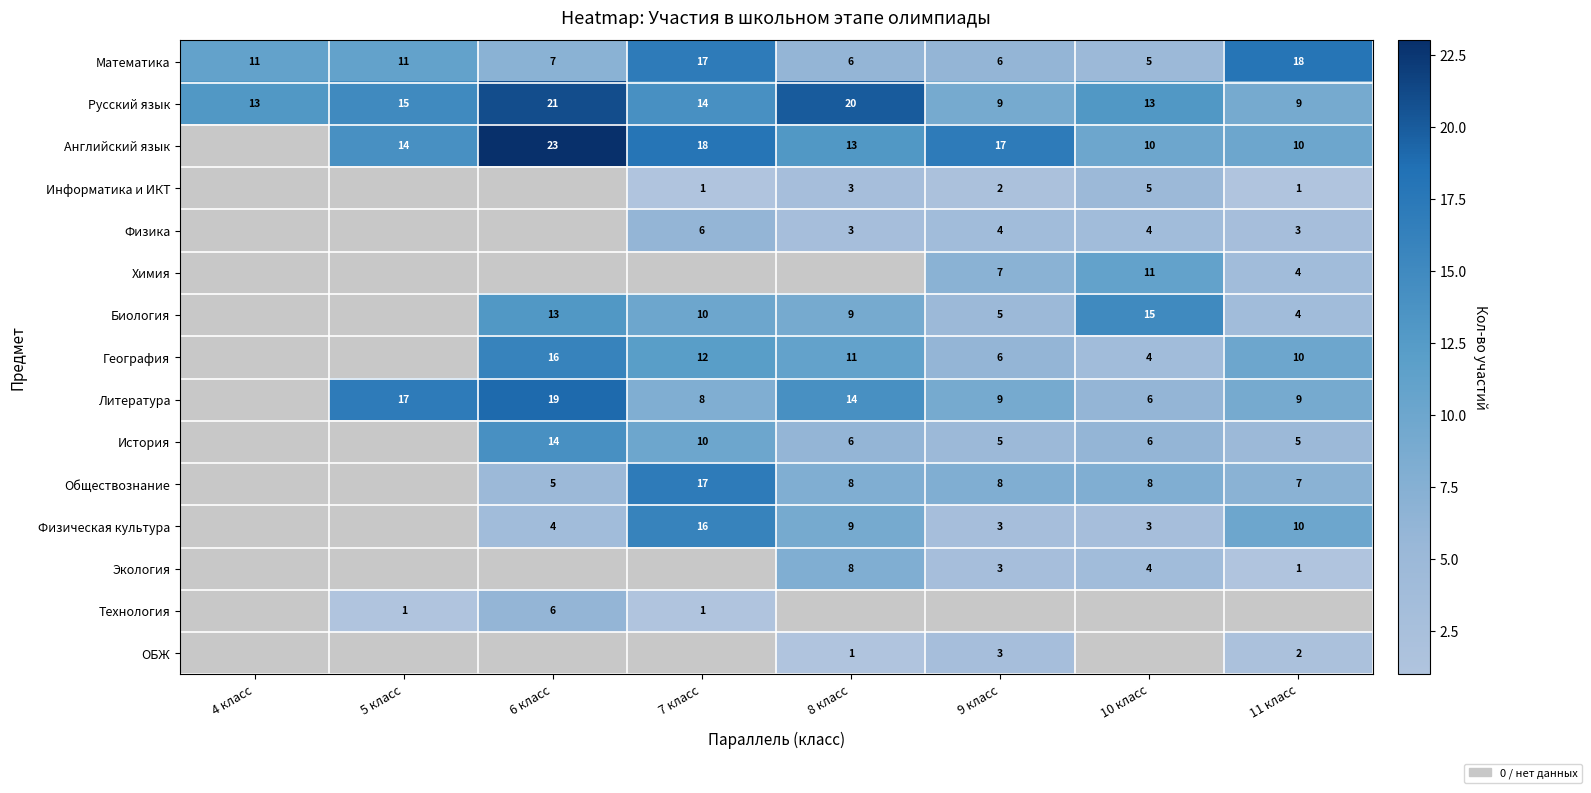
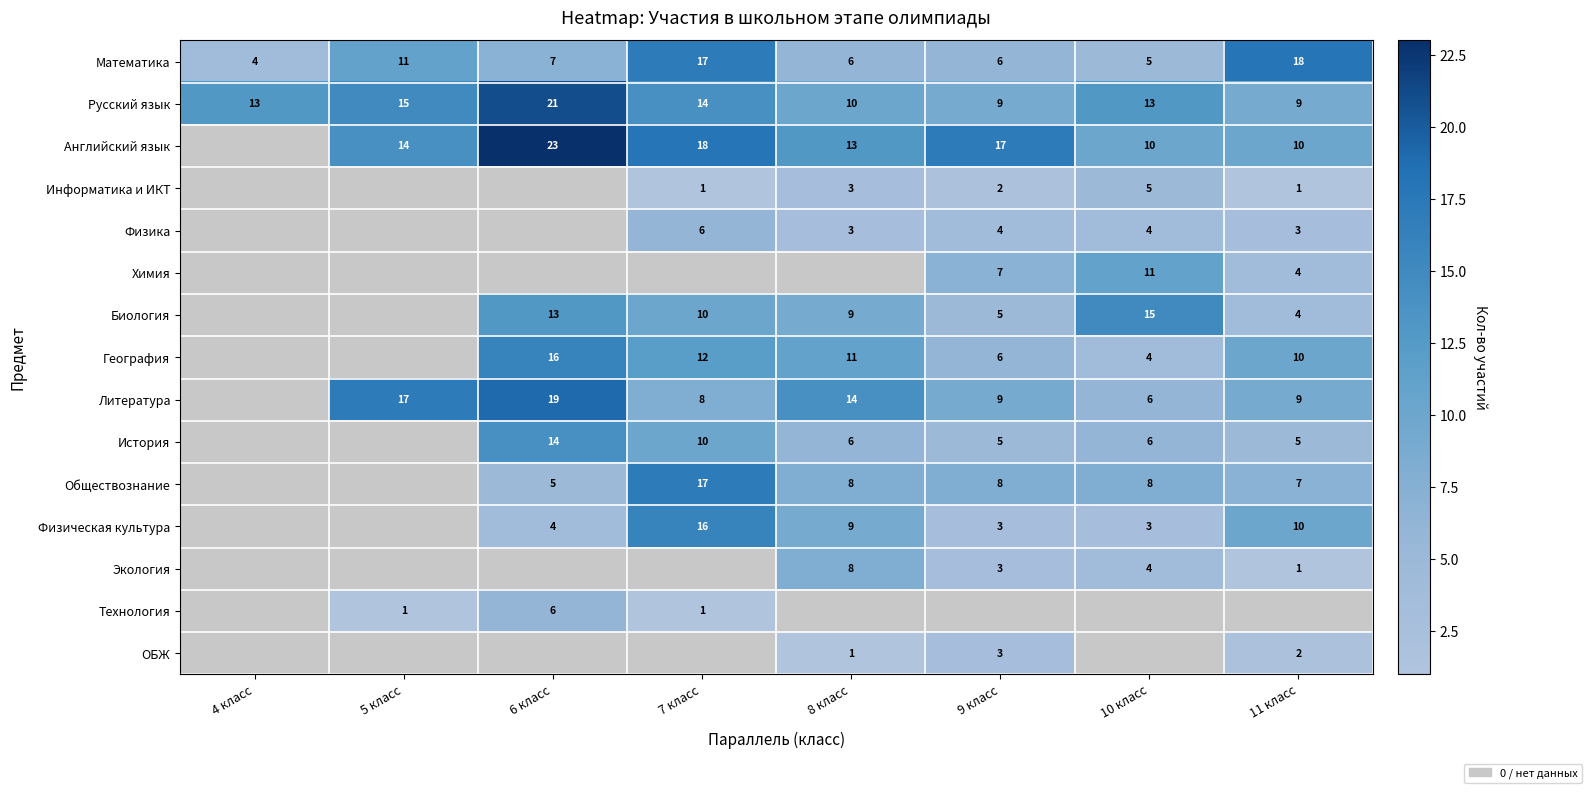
Математика, 4 класс: 11 -> 4
Русский язык, 8 класс: 20 -> 10
